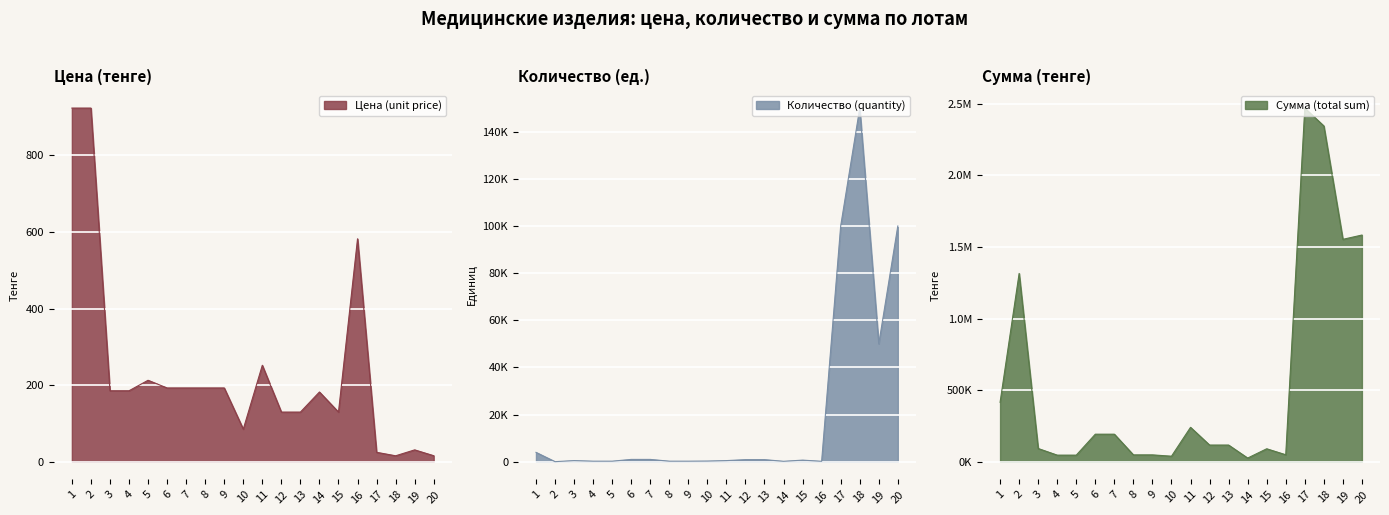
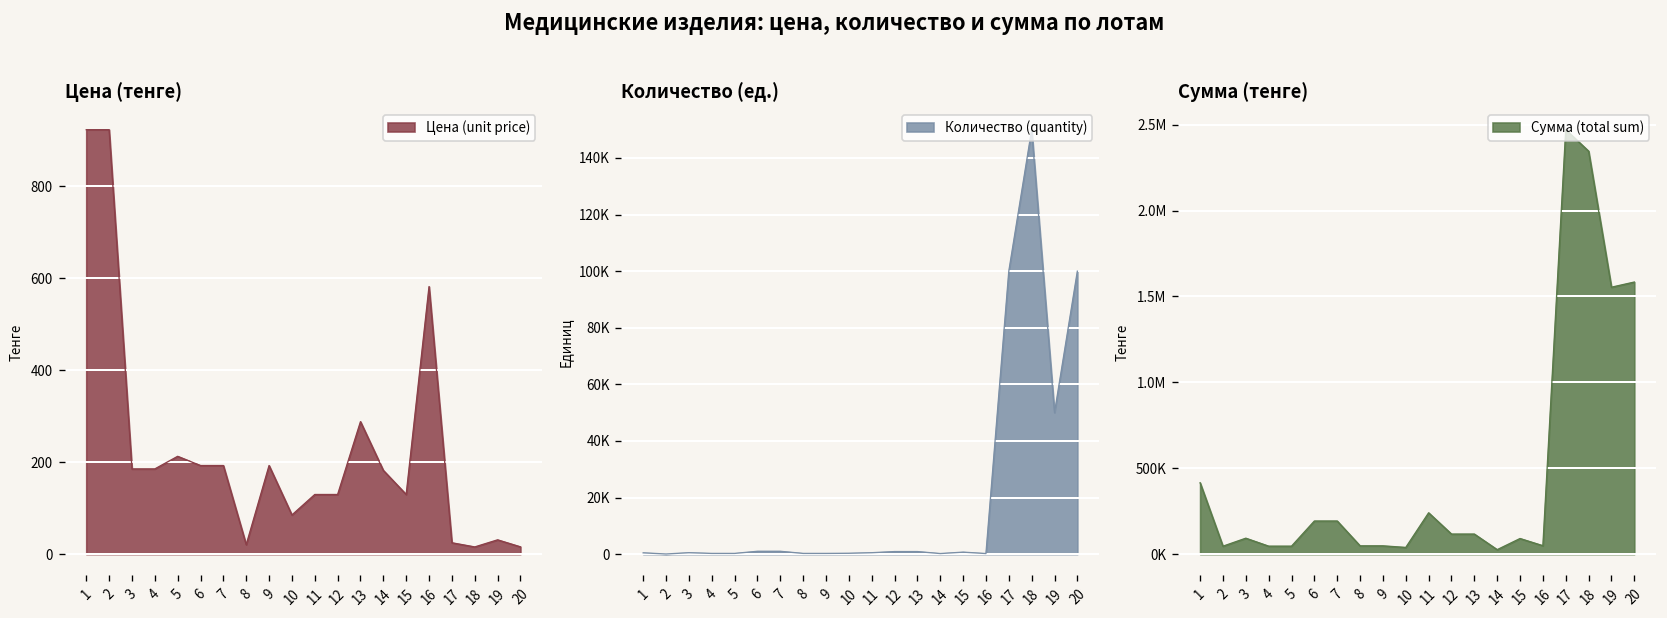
Цена (тенге), 8: 190 -> 20
Цена (тенге), 11: 250 -> 130
Цена (тенге), 13: 130 -> 290
Количество (ед.), 1: 4000 -> 0
Сумма (тенге), 2: 1320000 -> 50000
